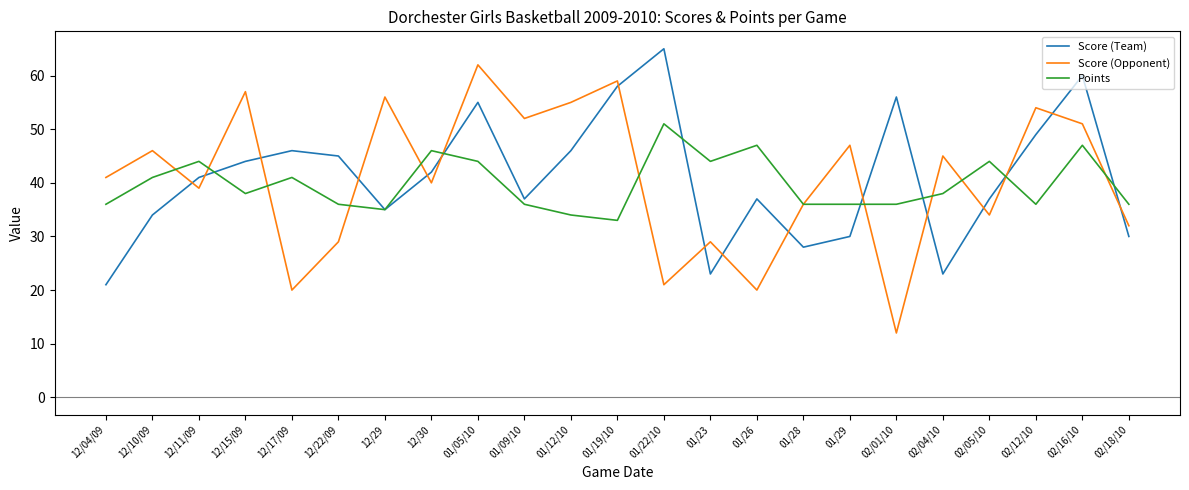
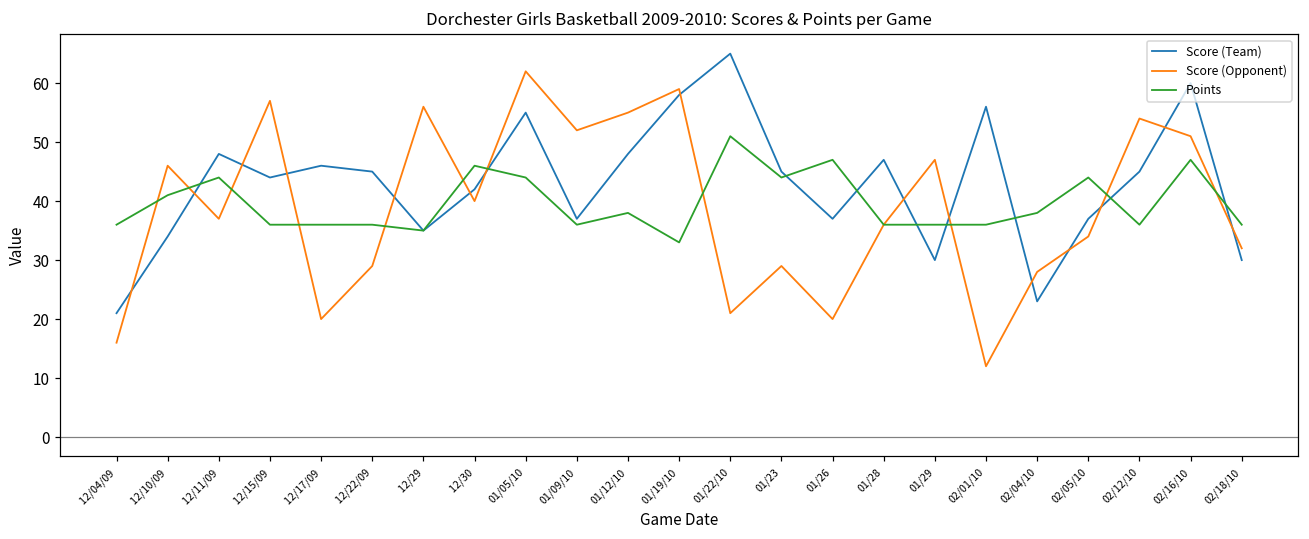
Score (Opponent), 12/04/09: 41 -> 16
Score (Team), 12/11/09: 41 -> 48
Score (Opponent), 12/11/09: 39 -> 37
Points, 12/15/09: 38 -> 36
Points, 12/17/09: 41 -> 36
Score (Team), 01/12/10: 46 -> 48
Points, 01/12/10: 34 -> 38
Score (Team), 01/23: 23 -> 45
Score (Team), 01/28: 28 -> 47
Score (Opponent), 02/04/10: 45 -> 28
Score (Team), 02/12/10: 49 -> 45
